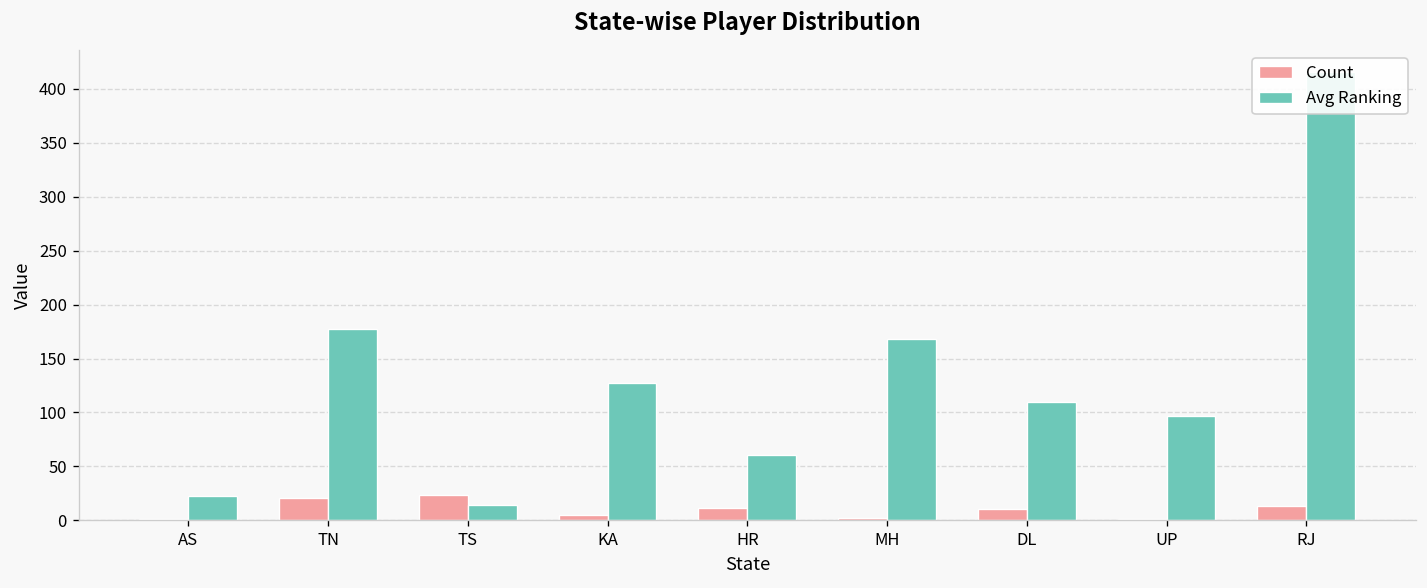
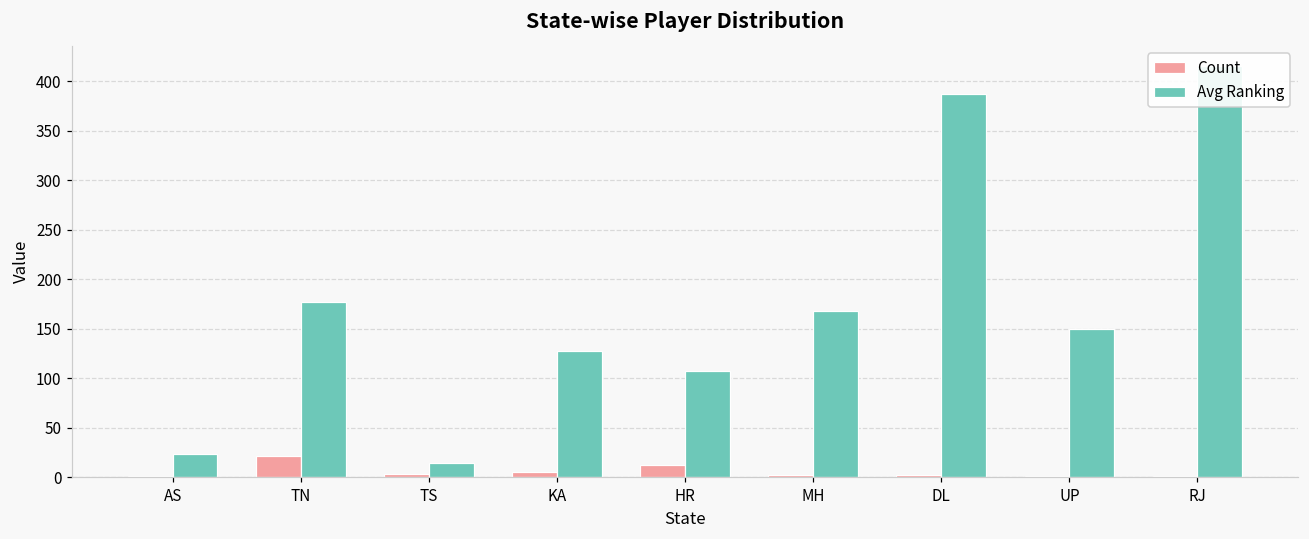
Count, TS: 20 -> 0
Avg Ranking, HR: 60 -> 110
Count, DL: 10 -> 0
Avg Ranking, DL: 110 -> 390
Avg Ranking, UP: 100 -> 150
Count, RJ: 10 -> 0
